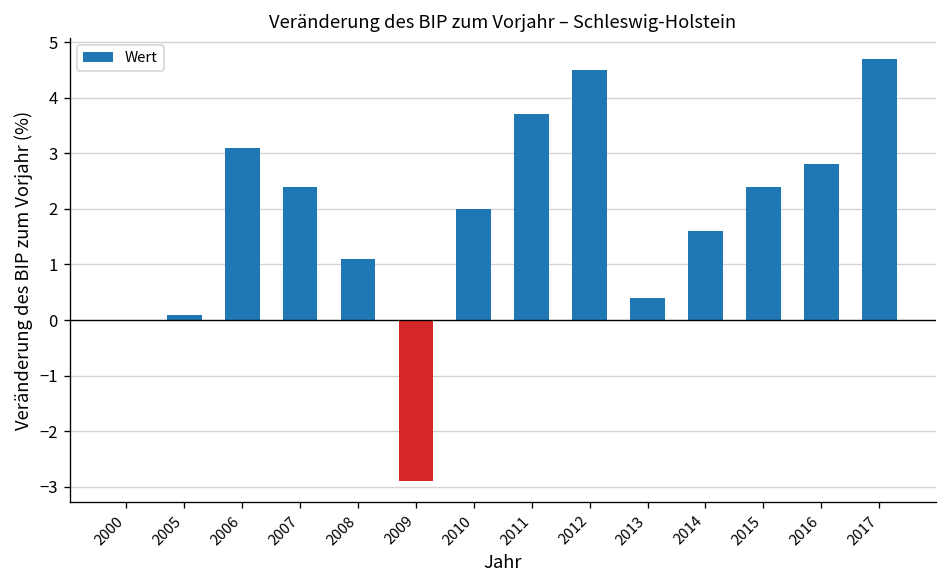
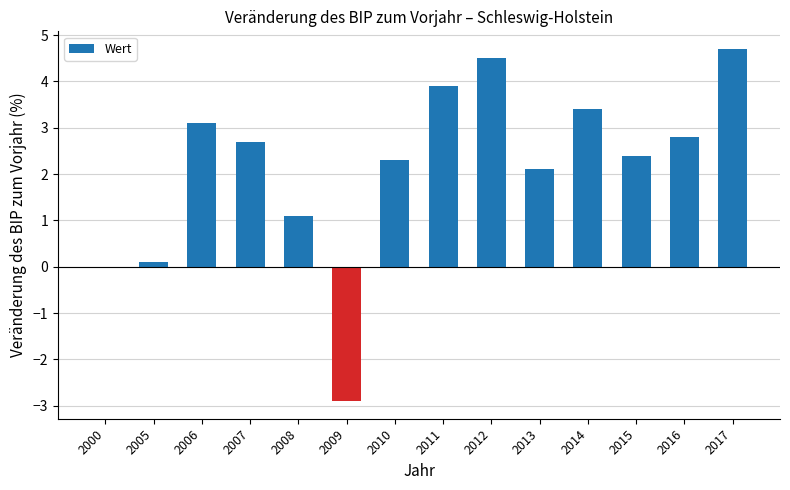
2007: 2.4 -> 2.7
2010: 2.0 -> 2.3
2011: 3.7 -> 3.9
2013: 0.4 -> 2.1
2014: 1.6 -> 3.4
